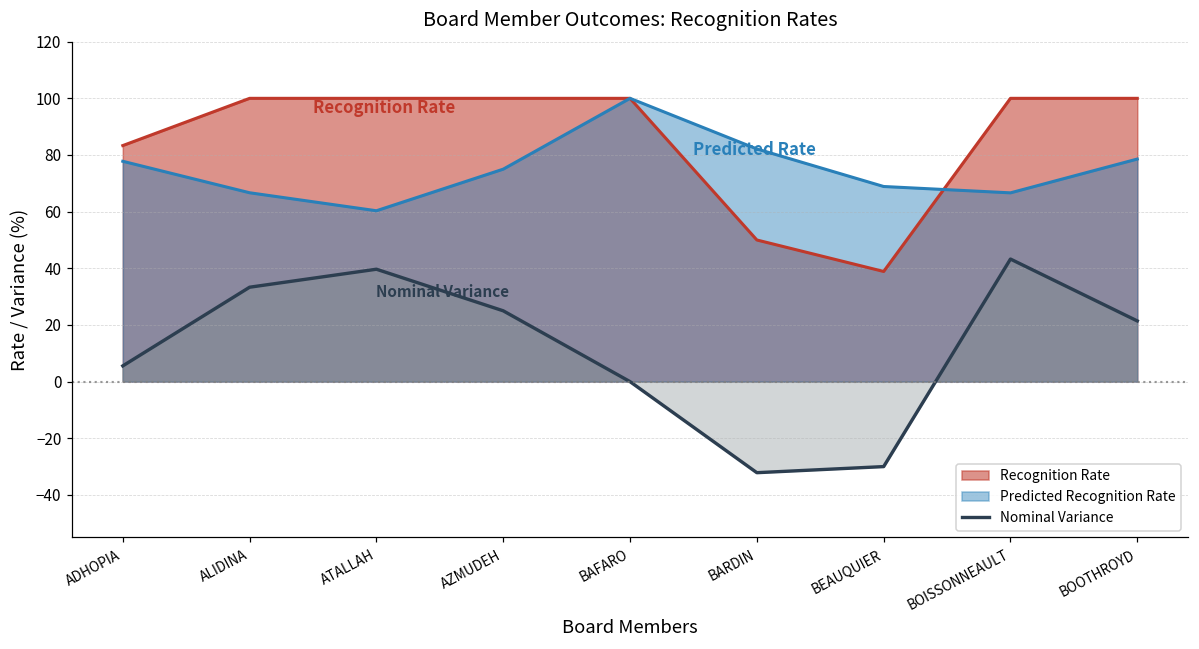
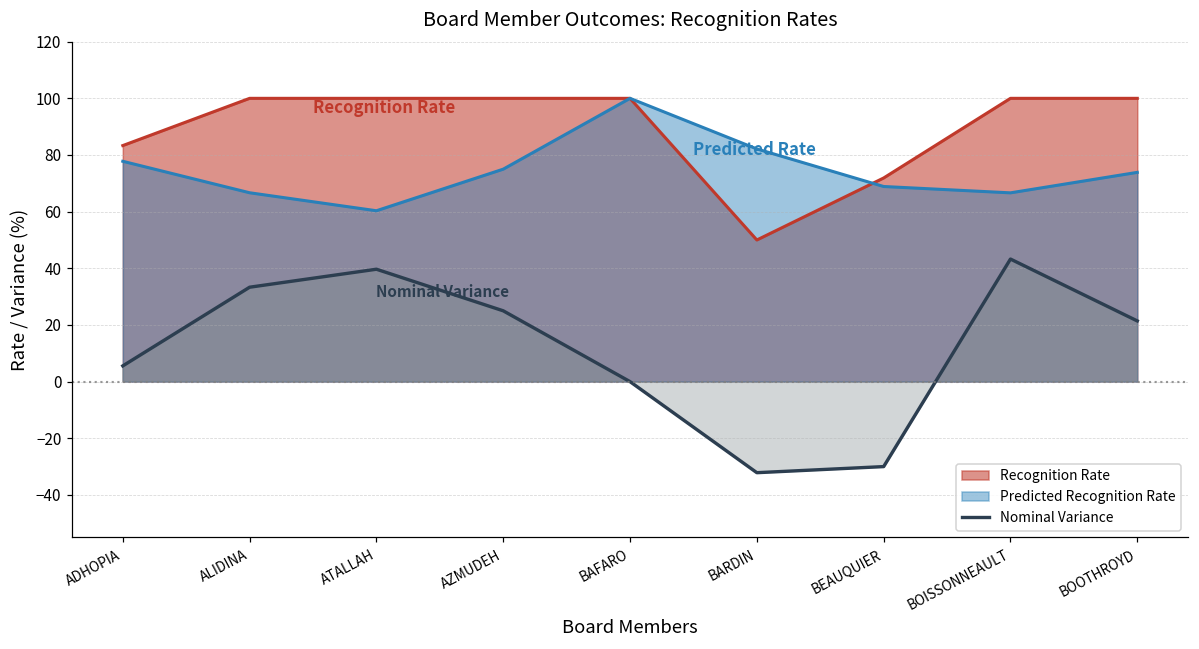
Recognition Rate, BEAUQUIER: 39 -> 72
Predicted Recognition Rate, BOOTHROYD: 79 -> 74
